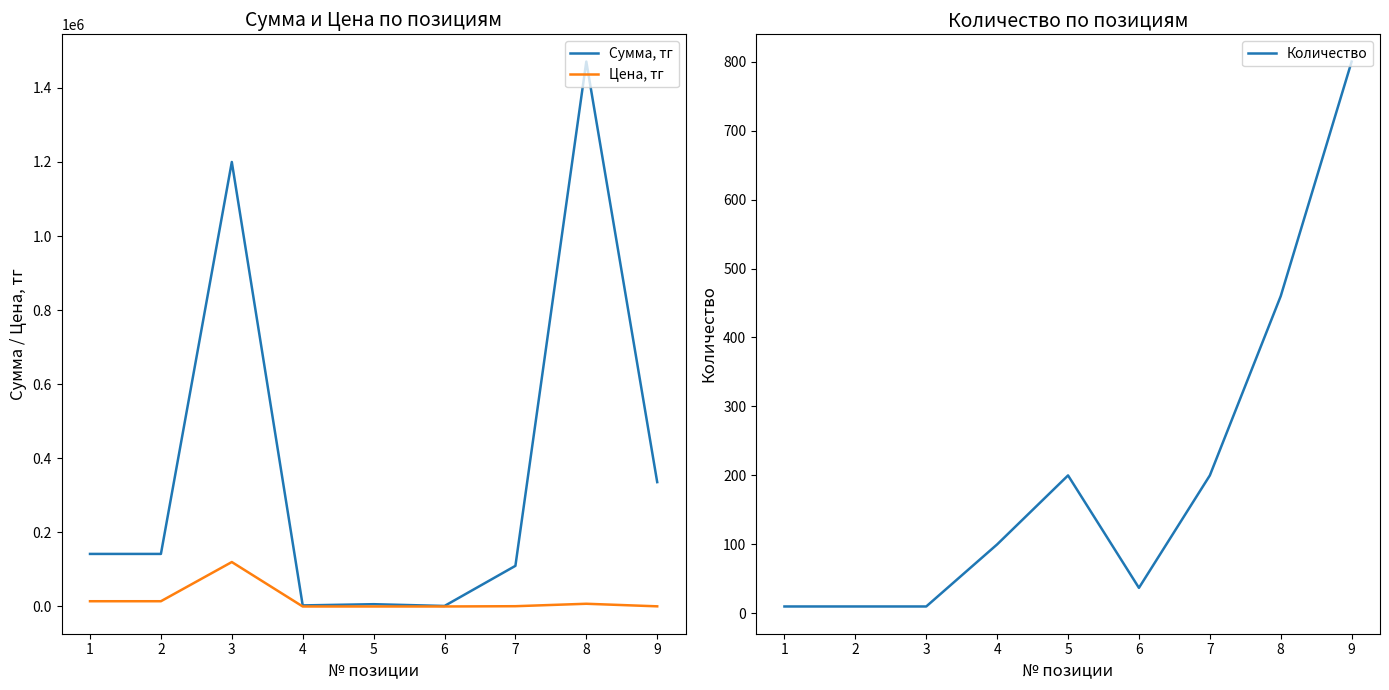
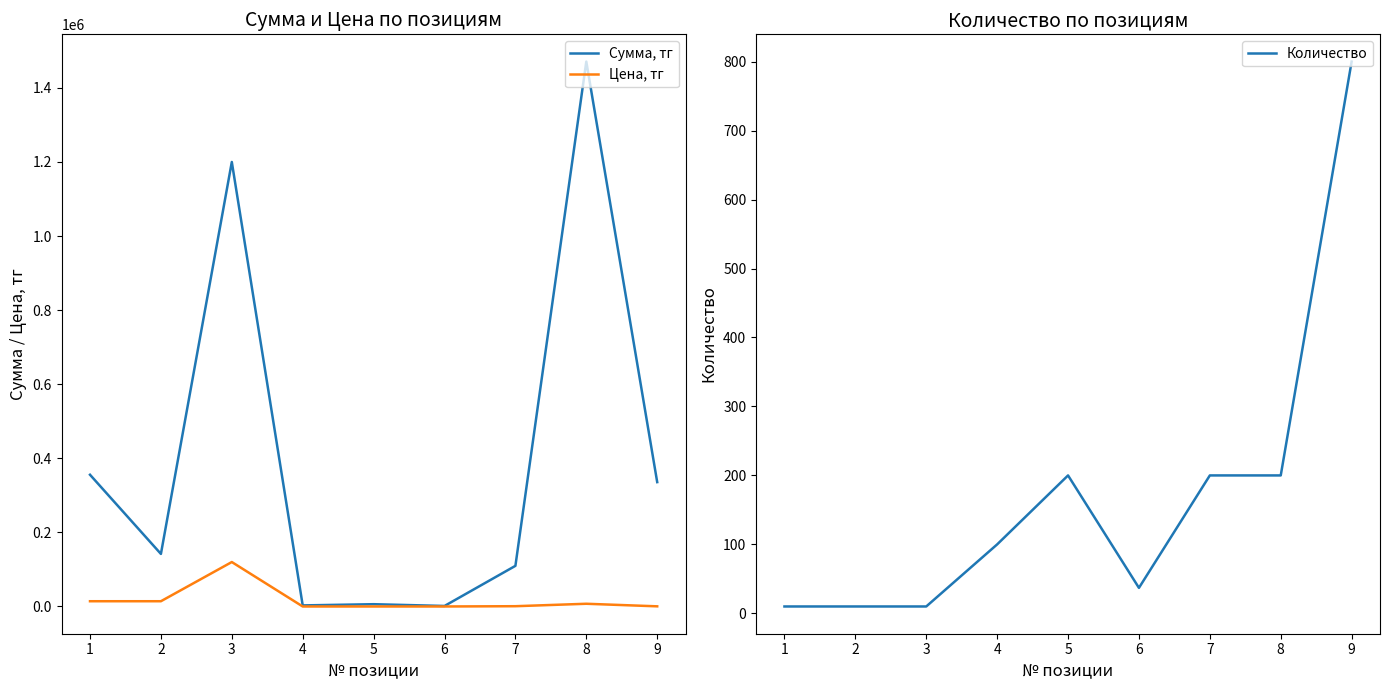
Сумма и Цена по позициям, Сумма, тг, 1: 140000 -> 360000
Количество по позициям, 8: 460 -> 200
